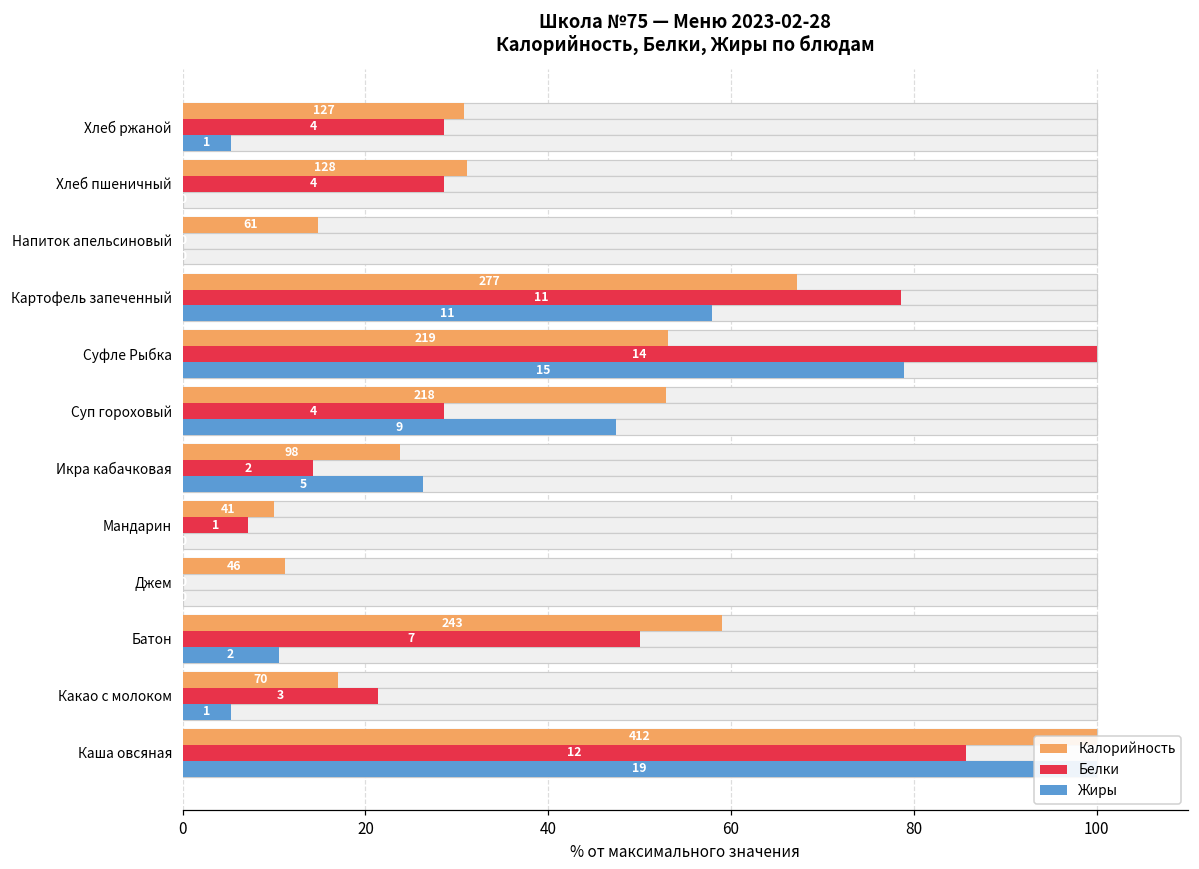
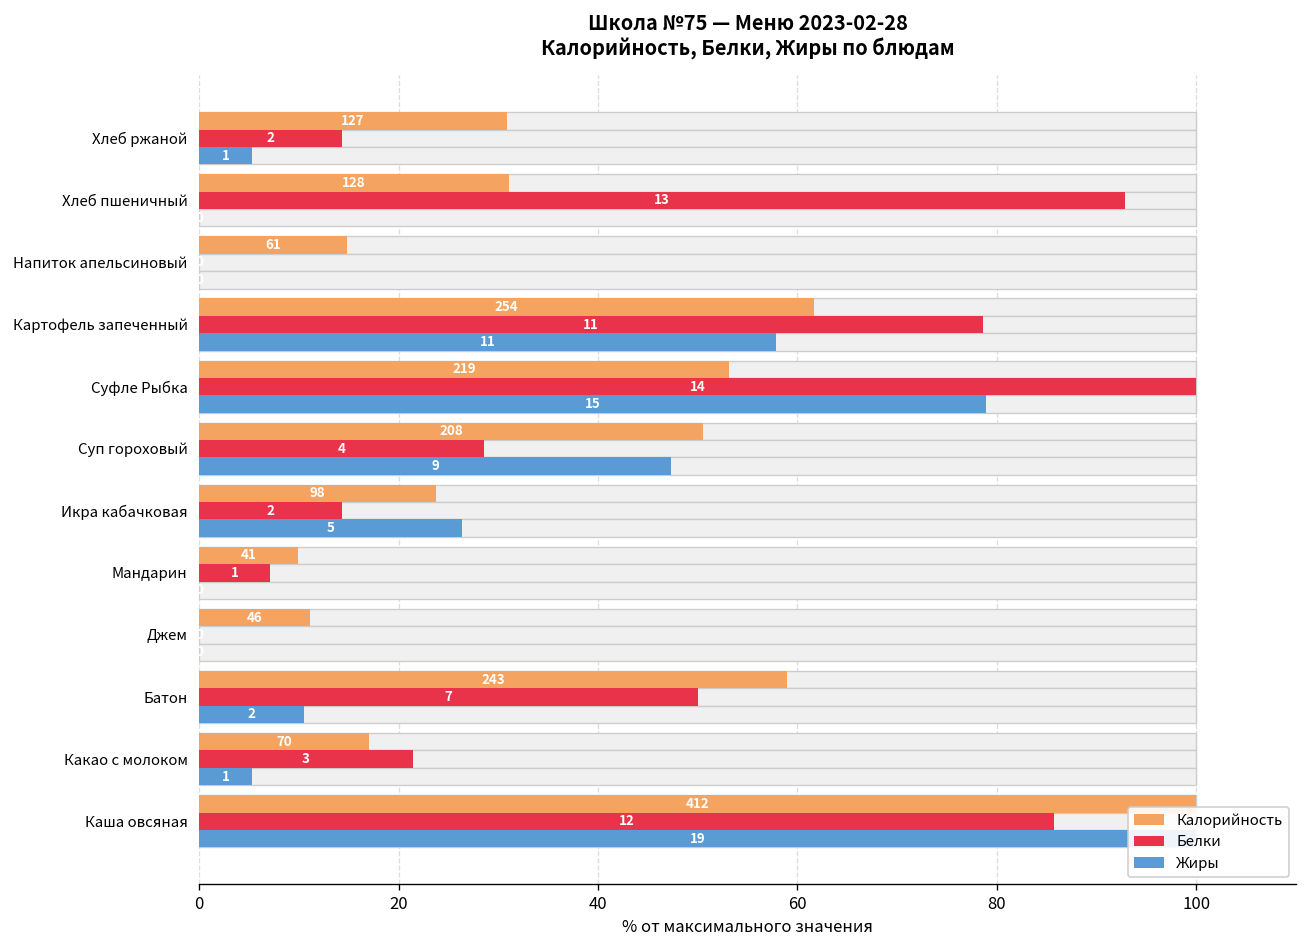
Белки, Хлеб ржаной: 4 -> 2
Белки, Хлеб пшеничный: 4 -> 13
Калорийность, Картофель запеченный: 277 -> 254
Калорийность, Суп гороховый: 218 -> 208
